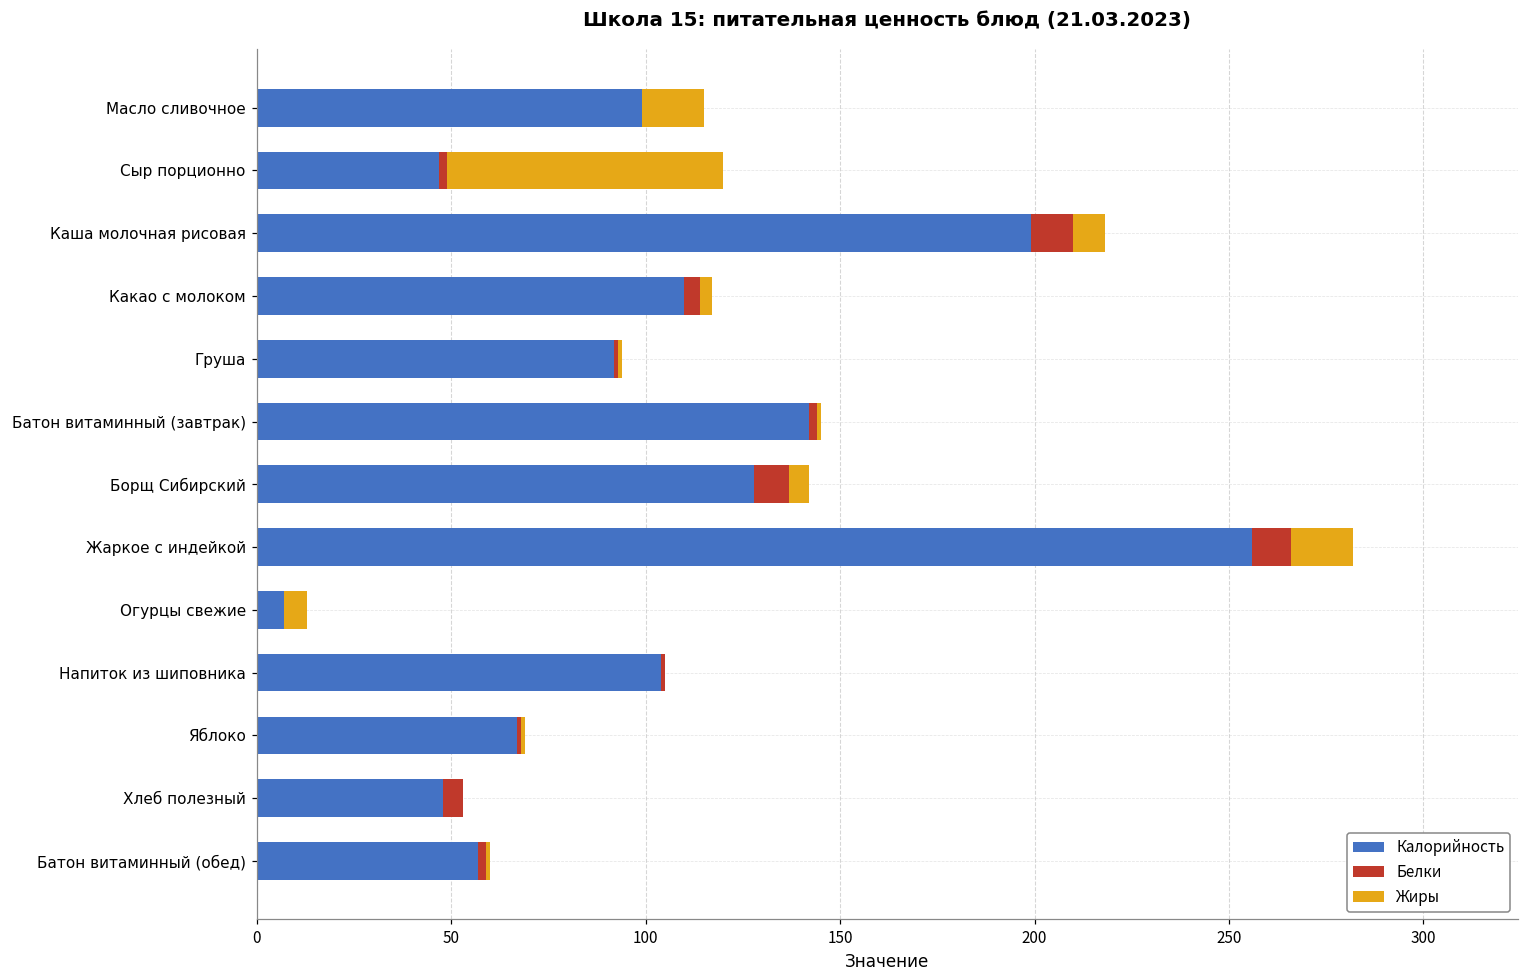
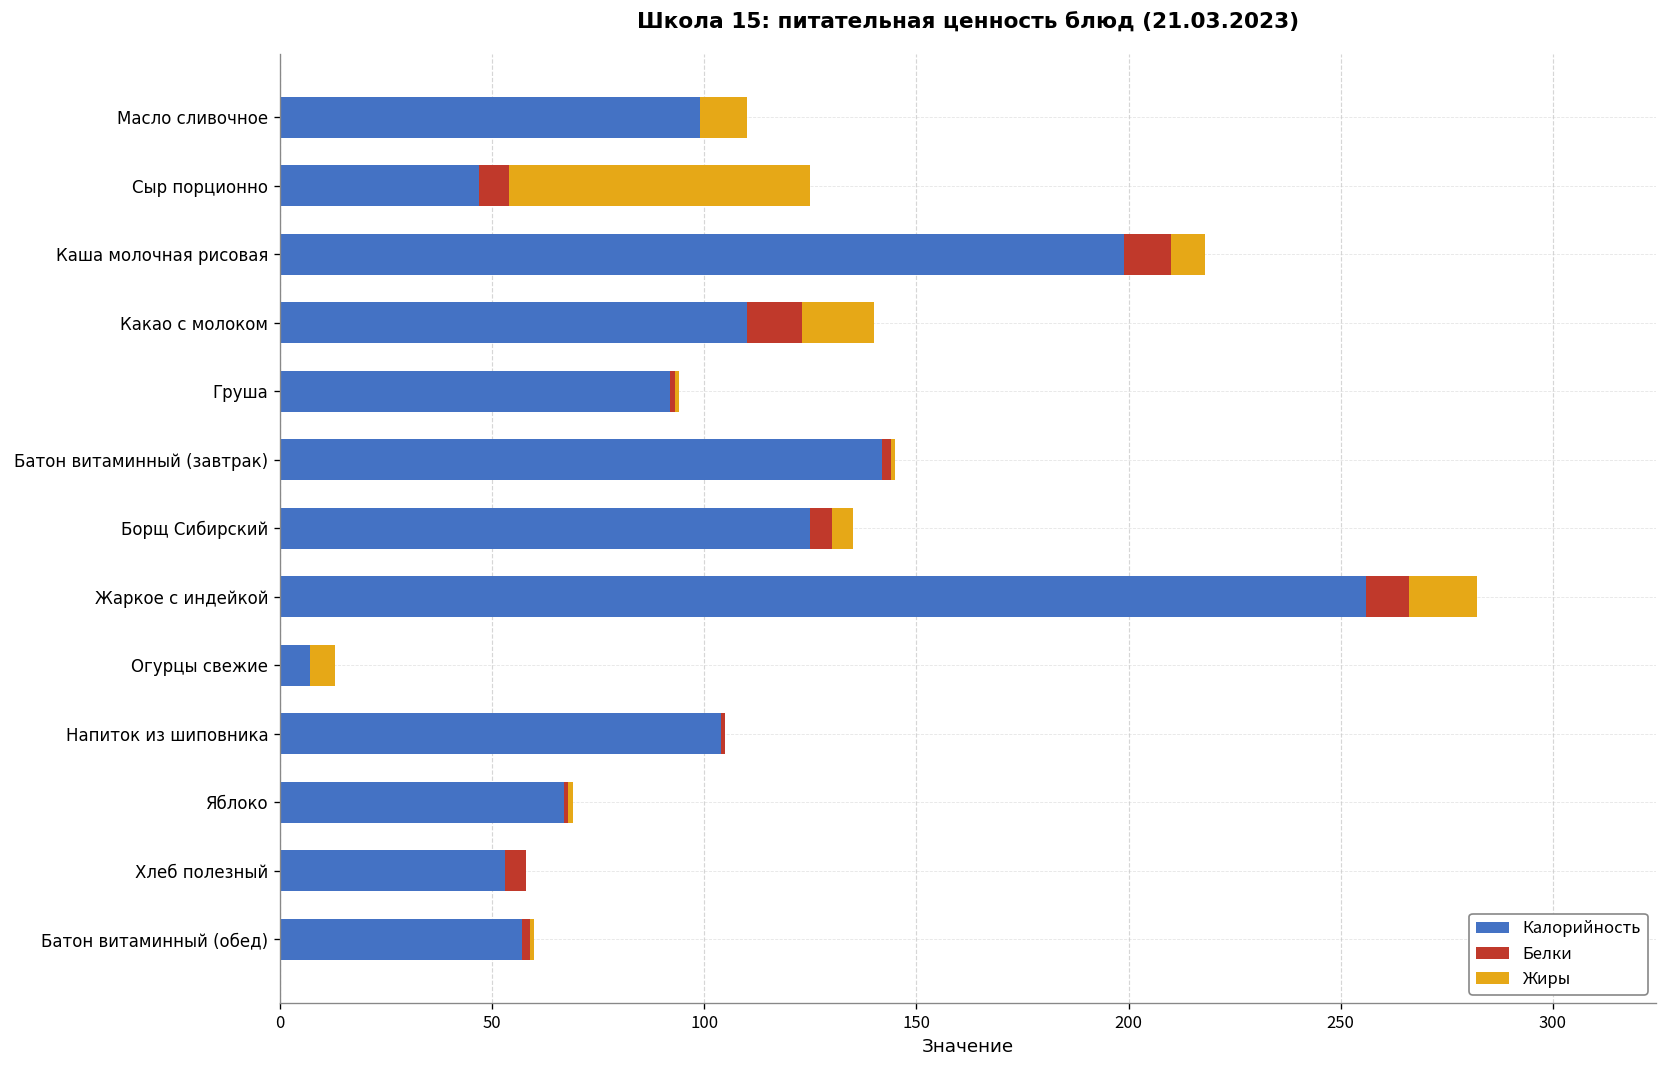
Жиры, Масло сливочное: 16 -> 11
Белки, Сыр порционно: 2 -> 7
Белки, Какао с молоком: 4 -> 13
Жиры, Какао с молоком: 3 -> 17
Калорийность, Борщ Сибирский: 128 -> 125
Белки, Борщ Сибирский: 9 -> 5
Калорийность, Хлеб полезный: 48 -> 53
